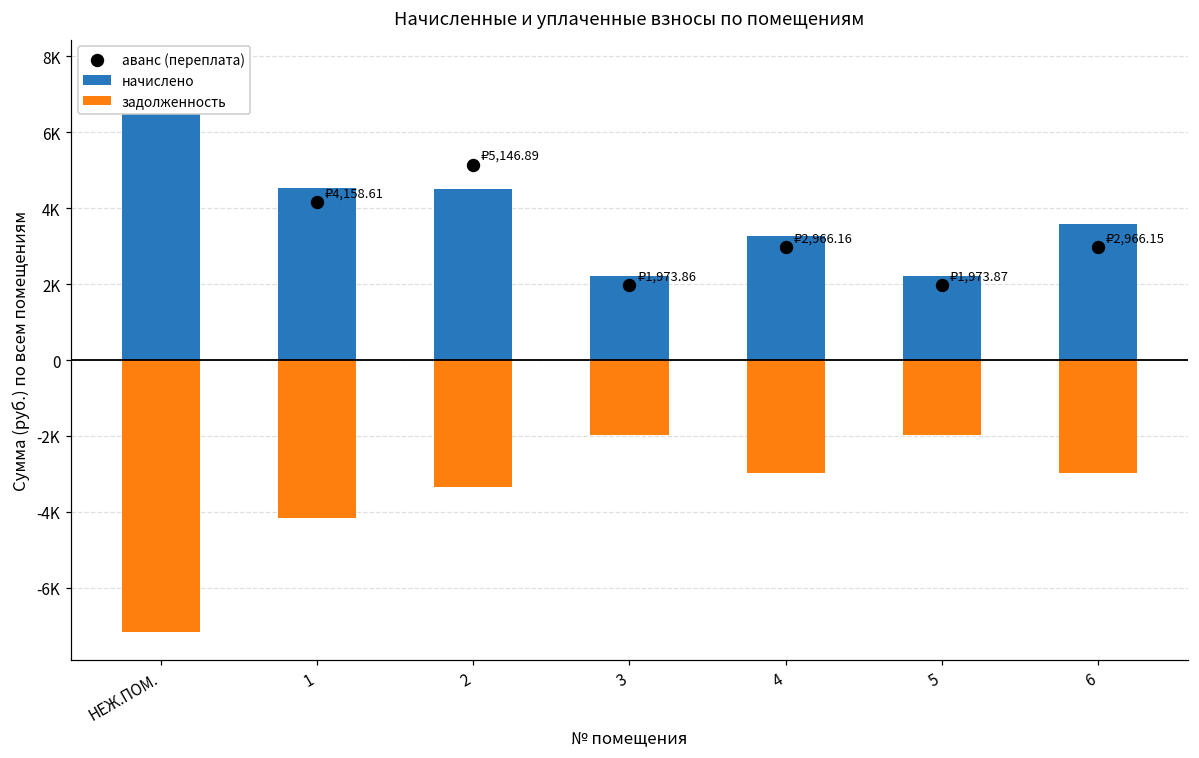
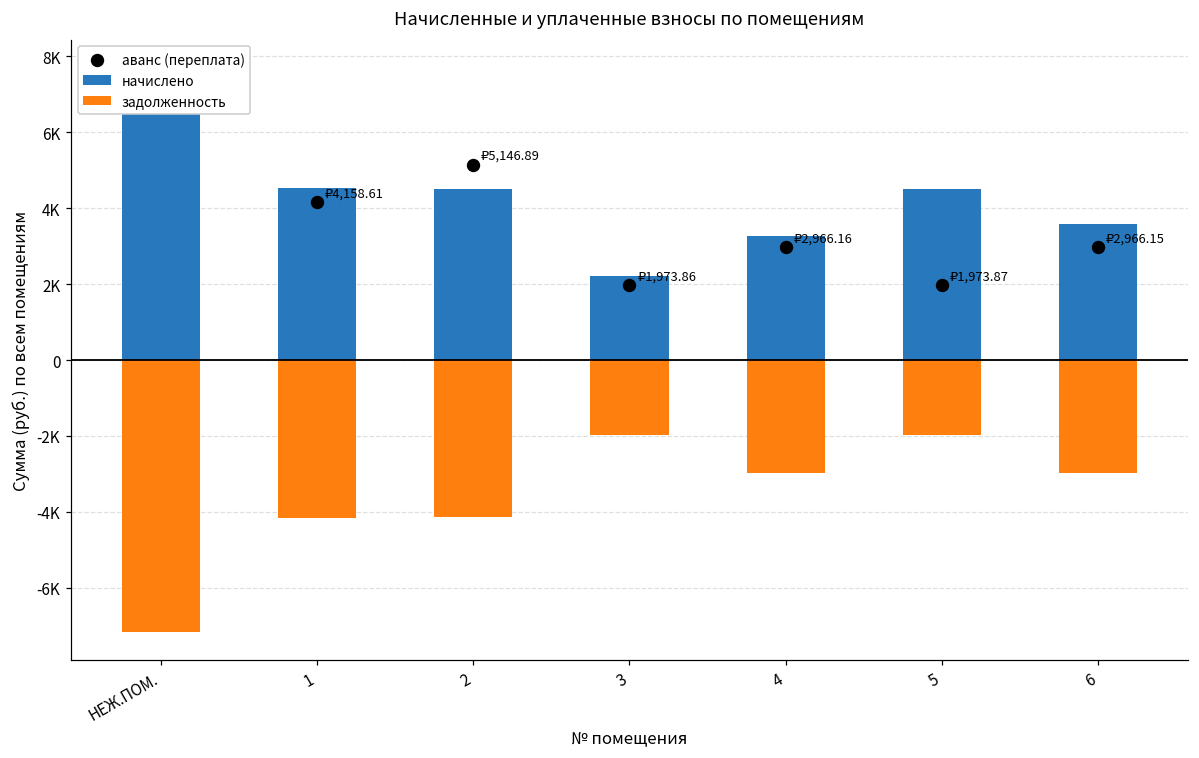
задолженность, 2: -3300 -> -4100
начислено, 5: 2200 -> 4500
